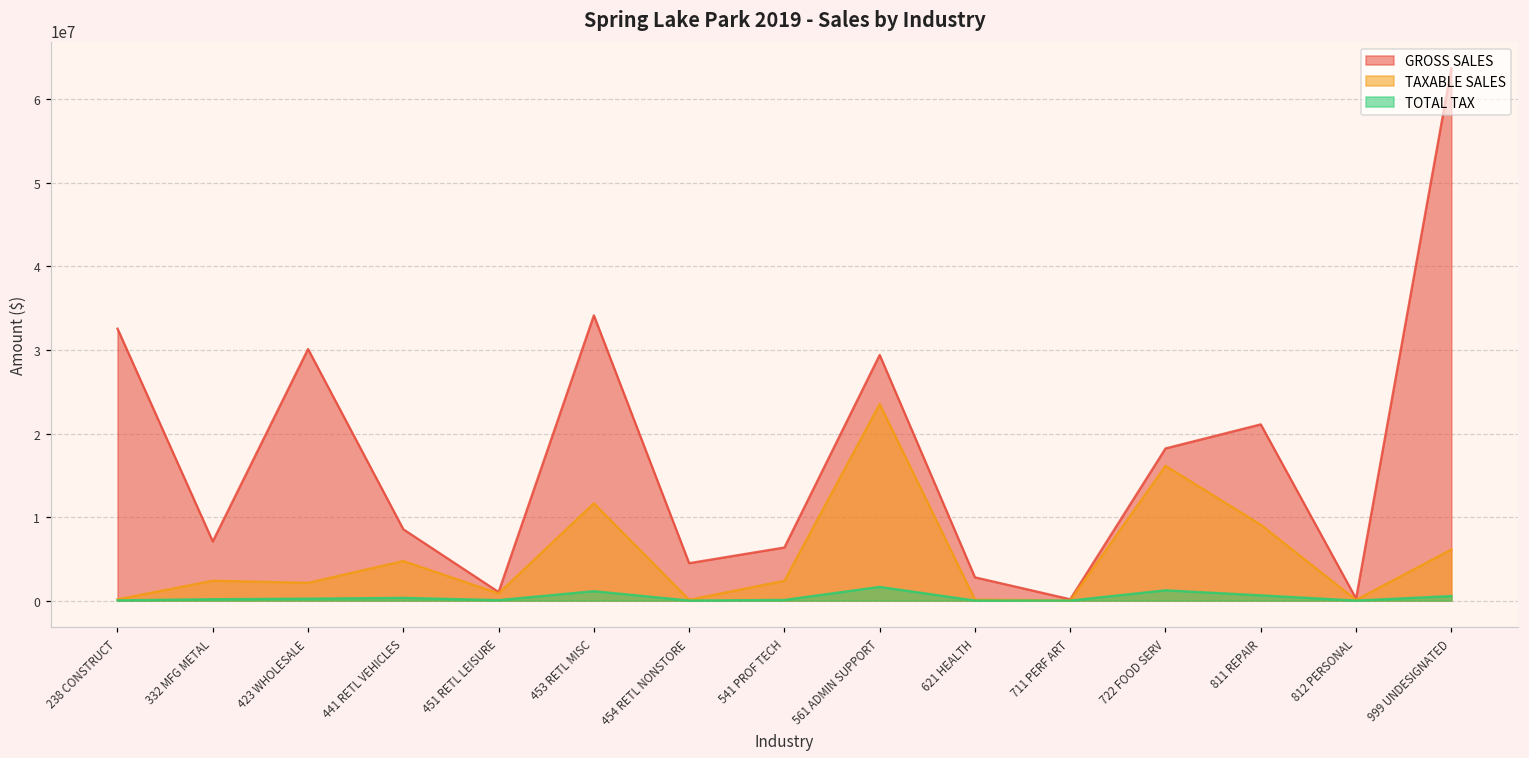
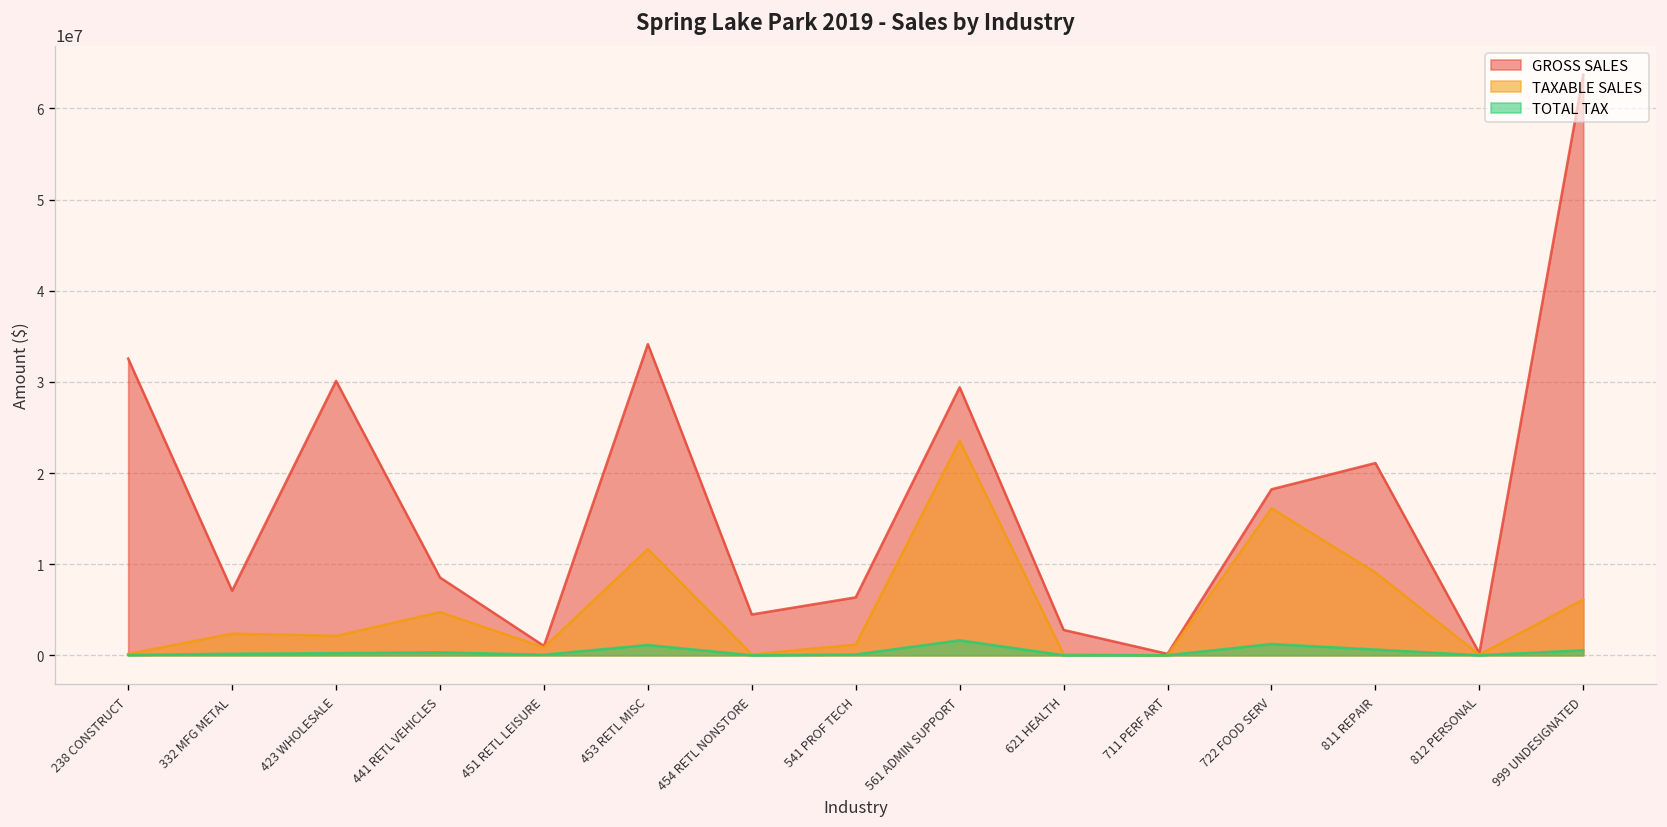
TAXABLE SALES, 541 PROF TECH: 2000000 -> 1000000
